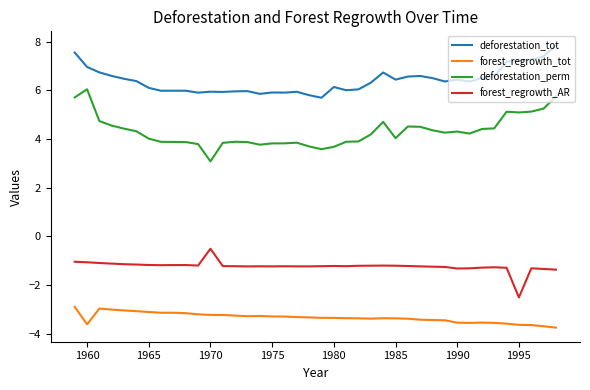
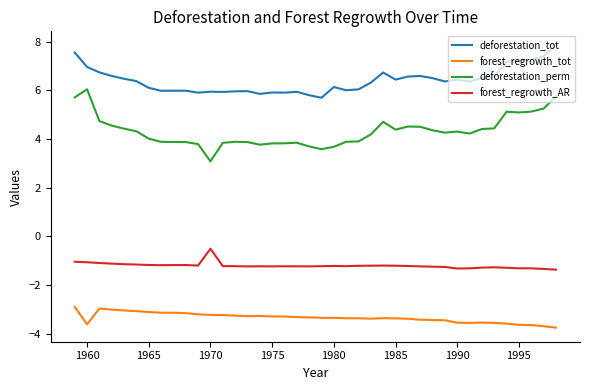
deforestation_perm, 1985: 4.0 -> 4.4
forest_regrowth_AR, 1995: -2.5 -> -1.3
